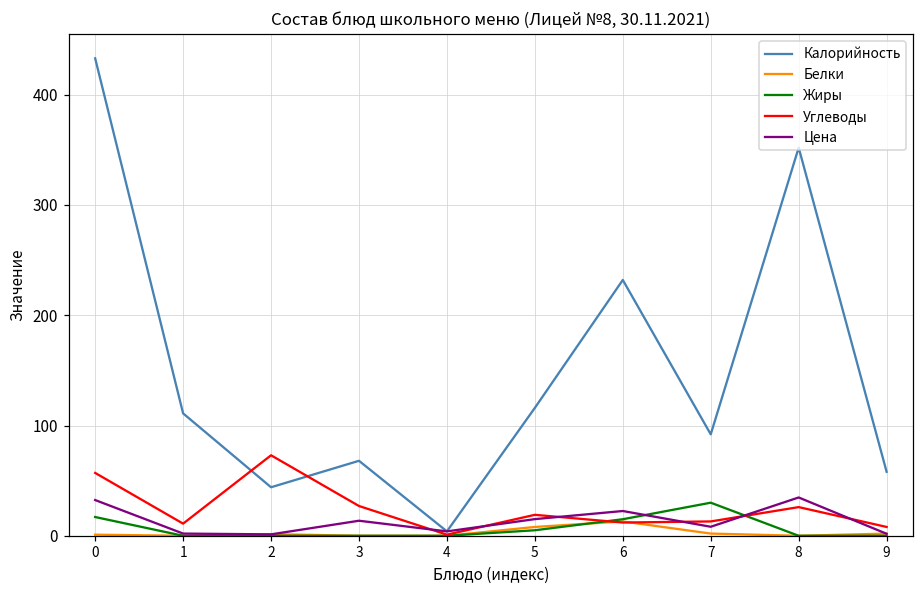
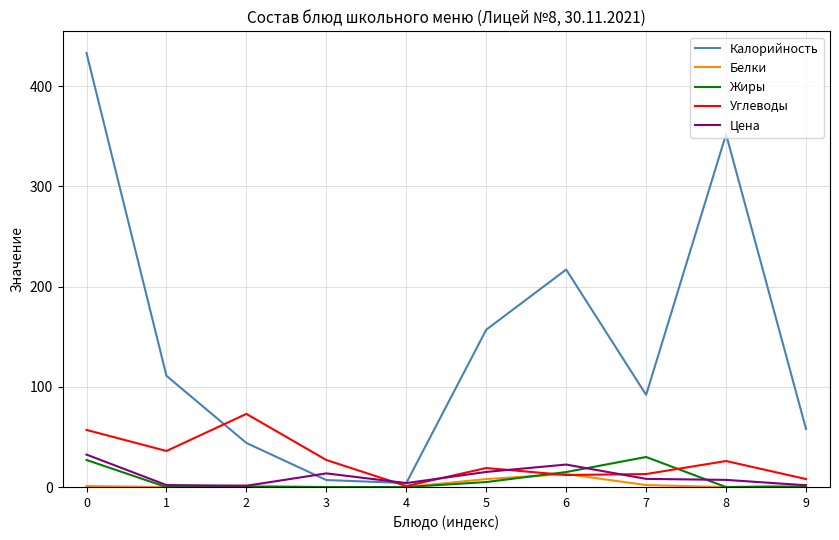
Жиры, 0: 17 -> 27
Углеводы, 1: 11 -> 36
Калорийность, 3: 68 -> 7
Калорийность, 5: 116 -> 157
Калорийность, 6: 232 -> 217
Цена, 8: 35 -> 7
